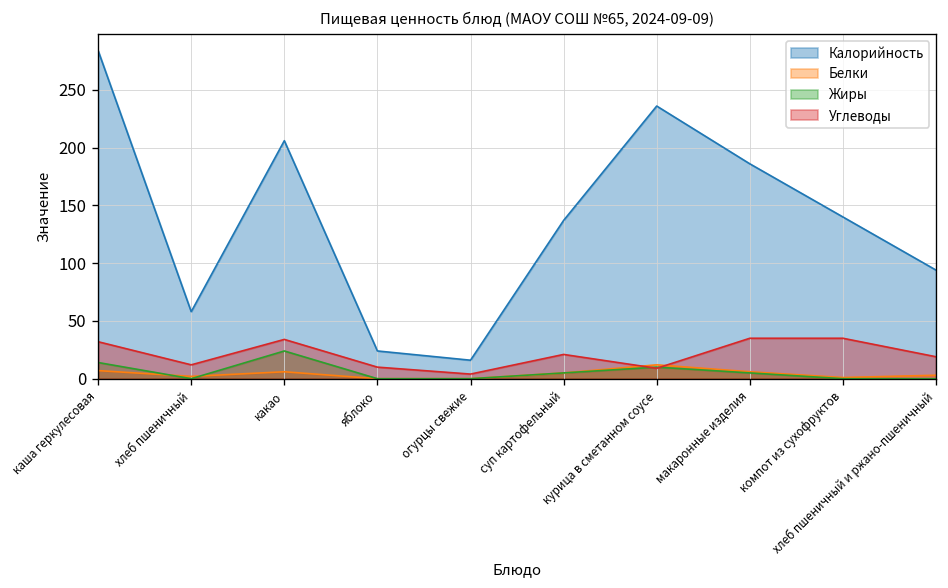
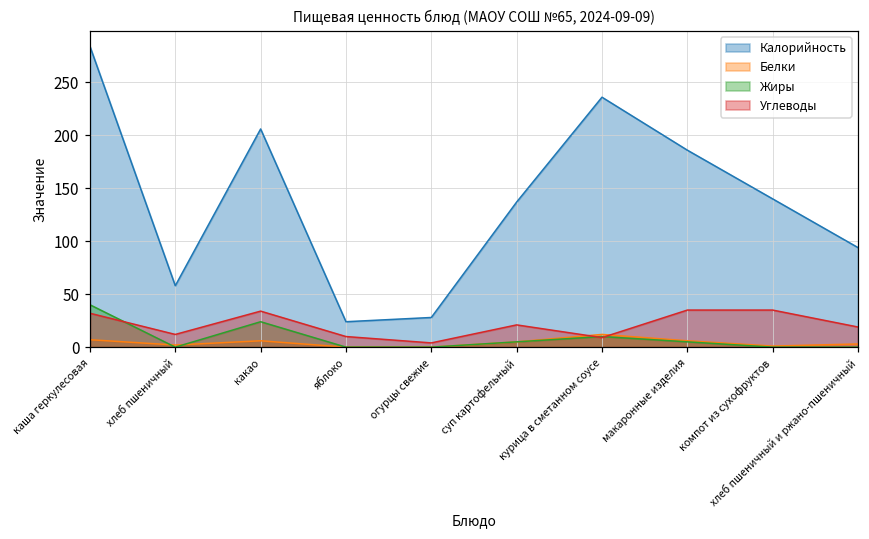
Жиры, каша геркулесовая: 10 -> 40
Калорийность, огурцы свежие: 20 -> 30
